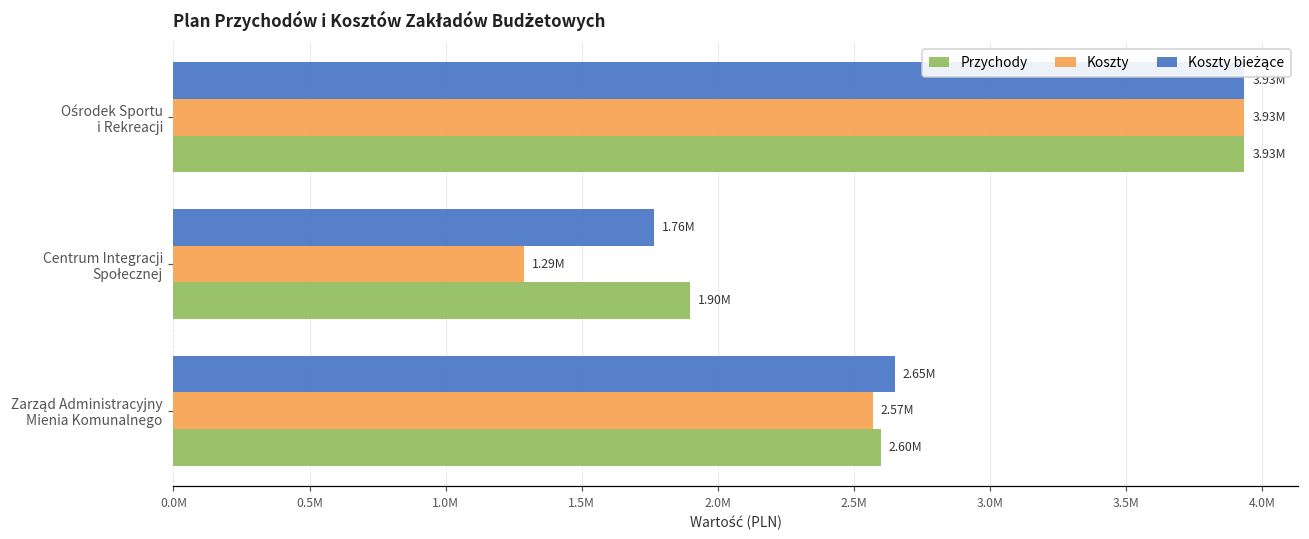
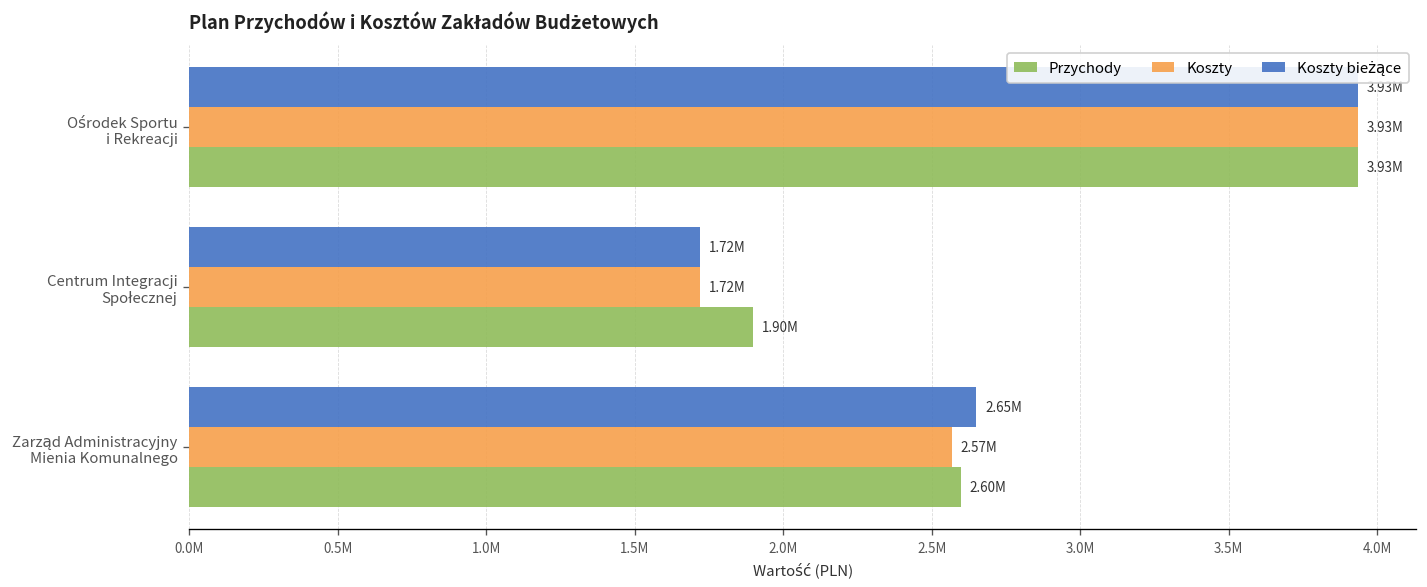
Koszty bieżące, Centrum Integracji Społecznej: 1.76M -> 1.72M
Koszty, Centrum Integracji Społecznej: 1.29M -> 1.72M
